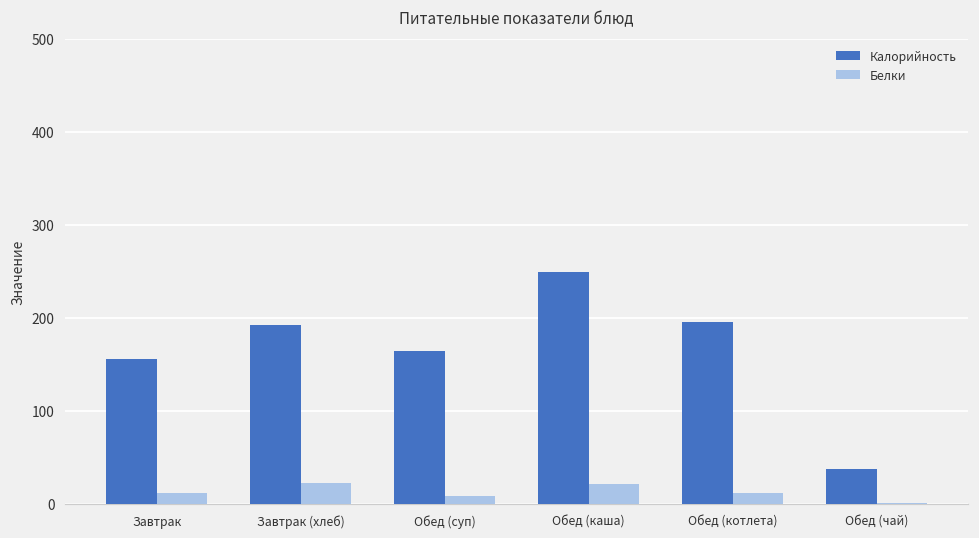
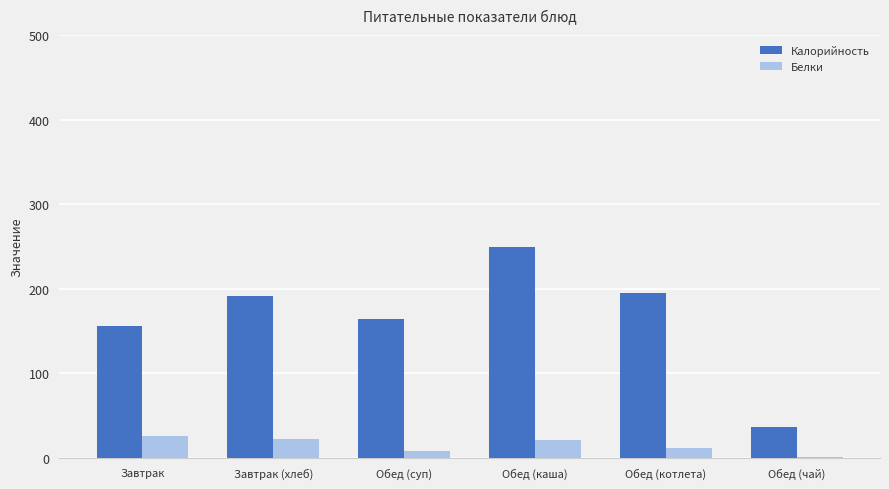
Белки, Завтрак: 10 -> 30
